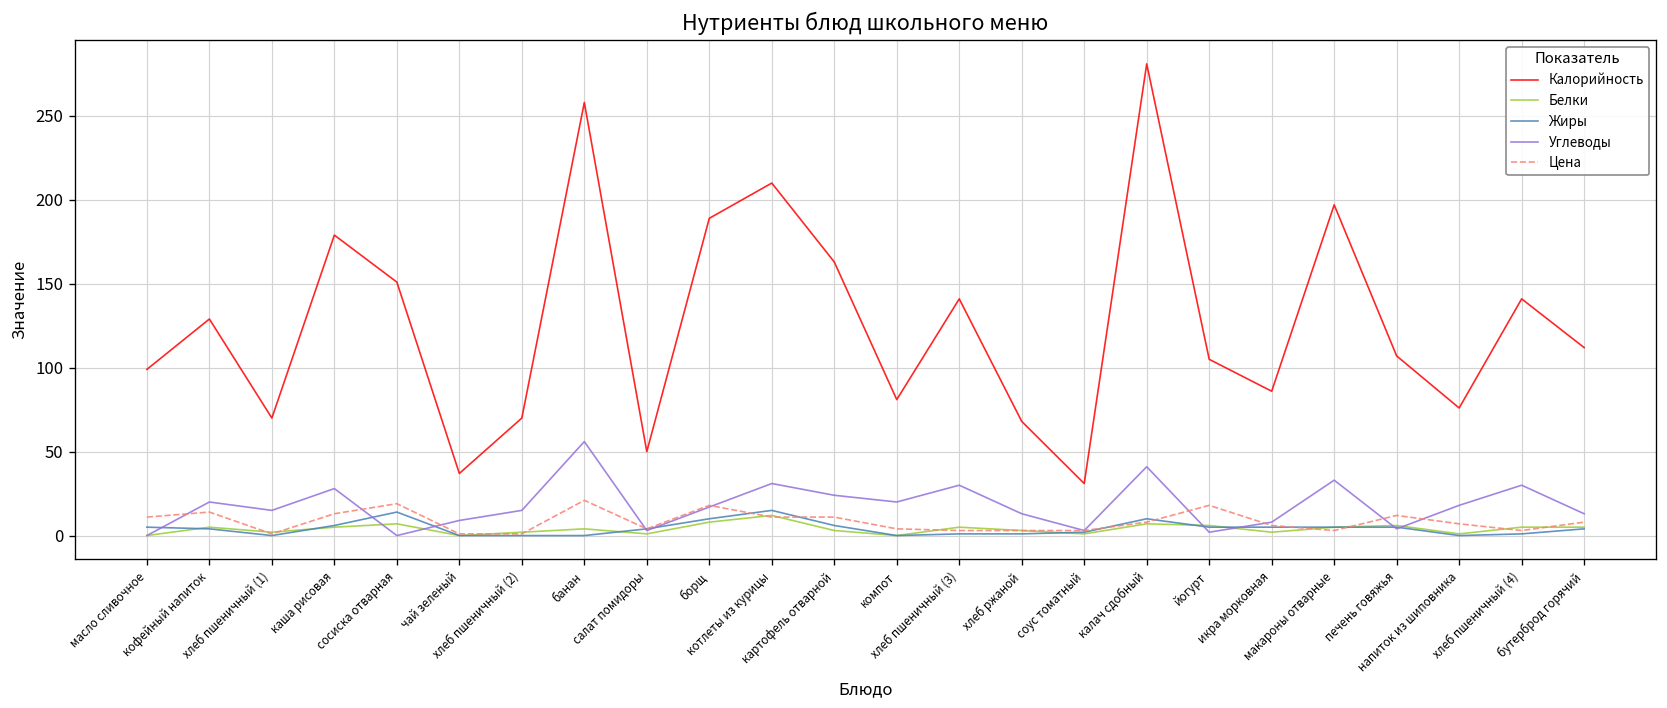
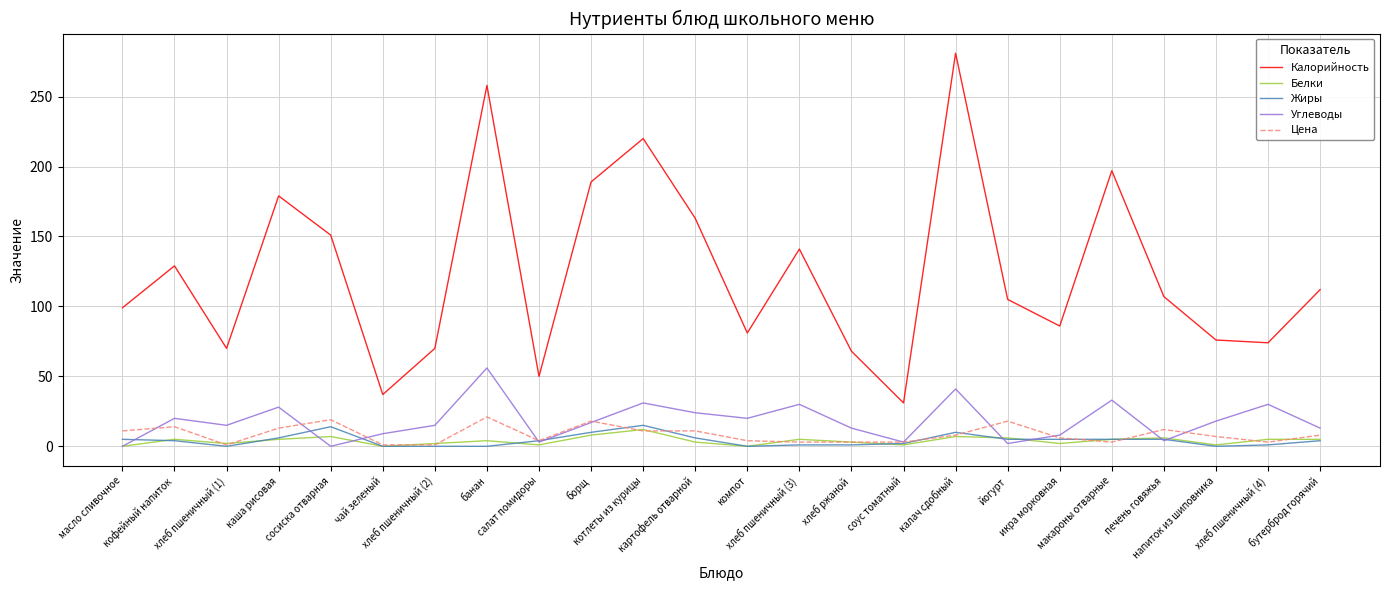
Калорийность, котлеты из курицы: 210 -> 220
Калорийность, хлеб пшеничный (4): 141 -> 74
